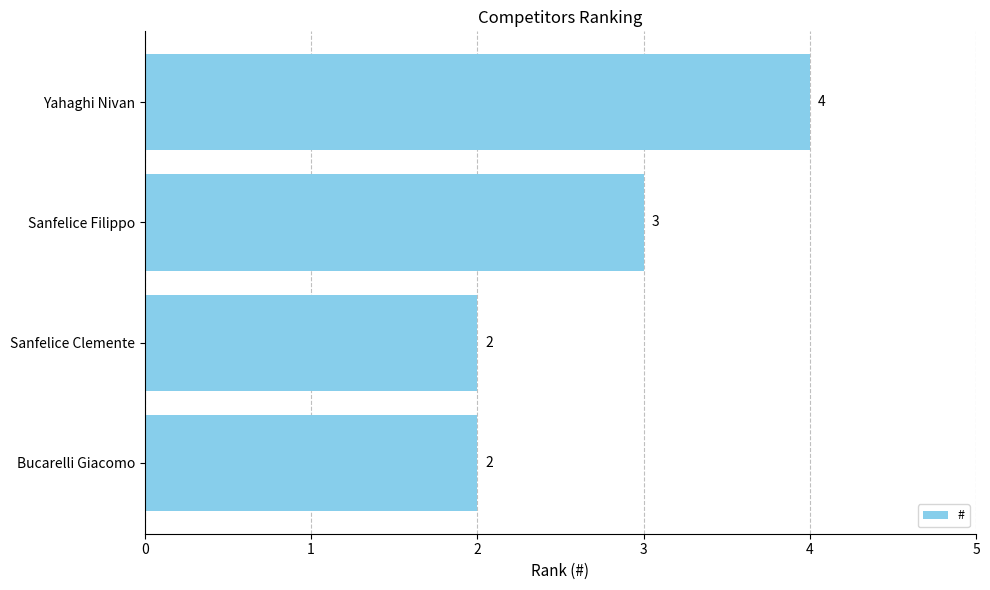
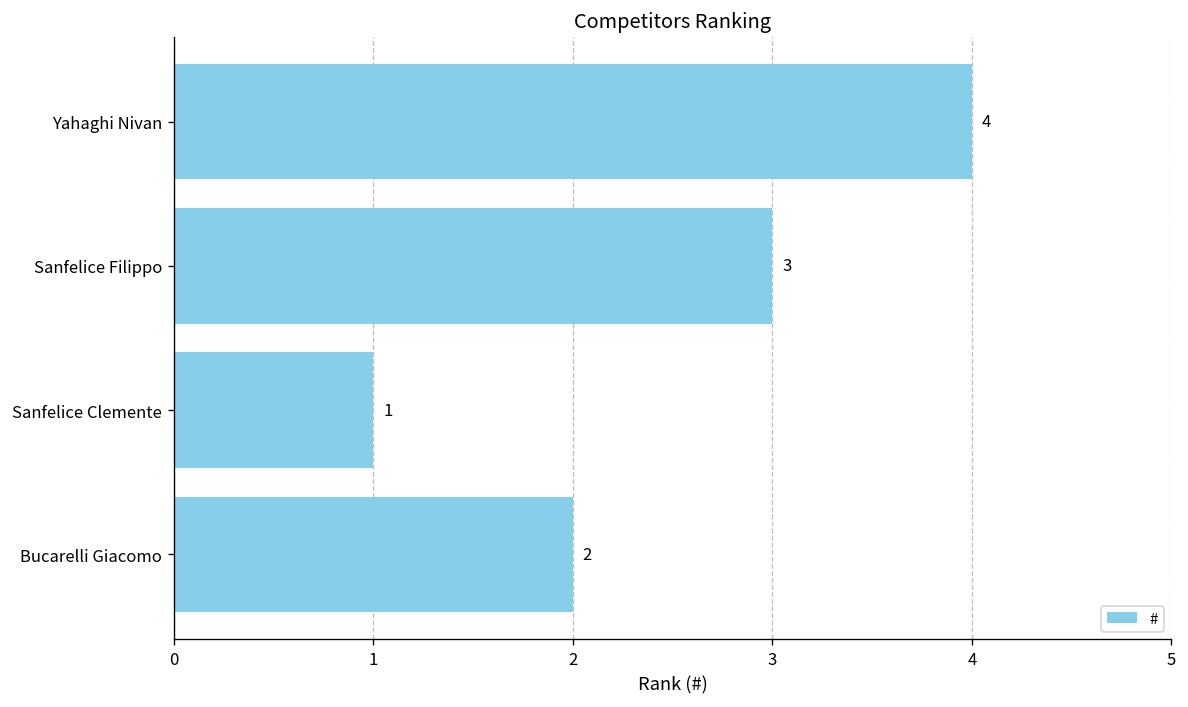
Sanfelice Clemente: 2 -> 1
